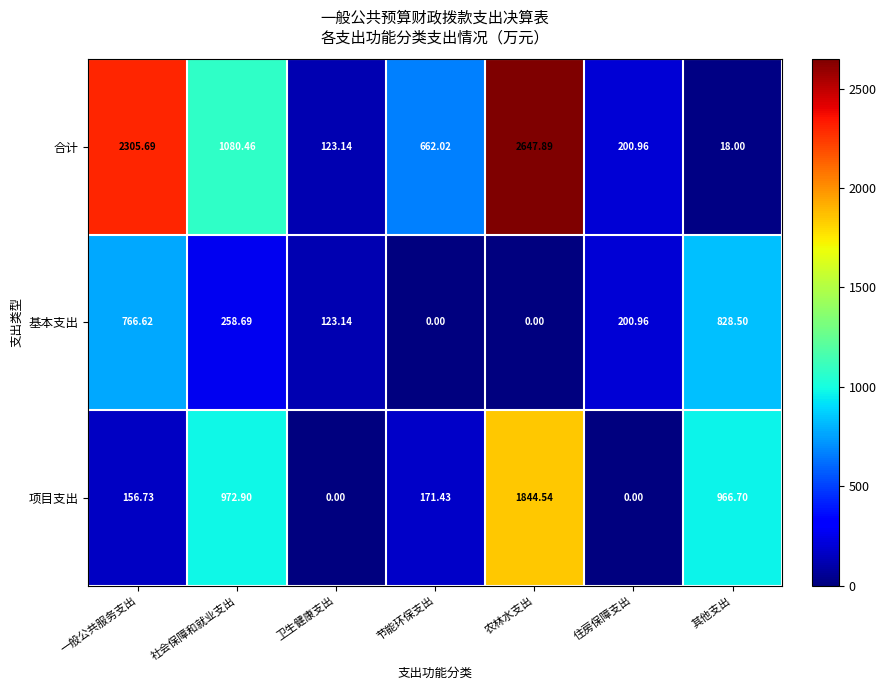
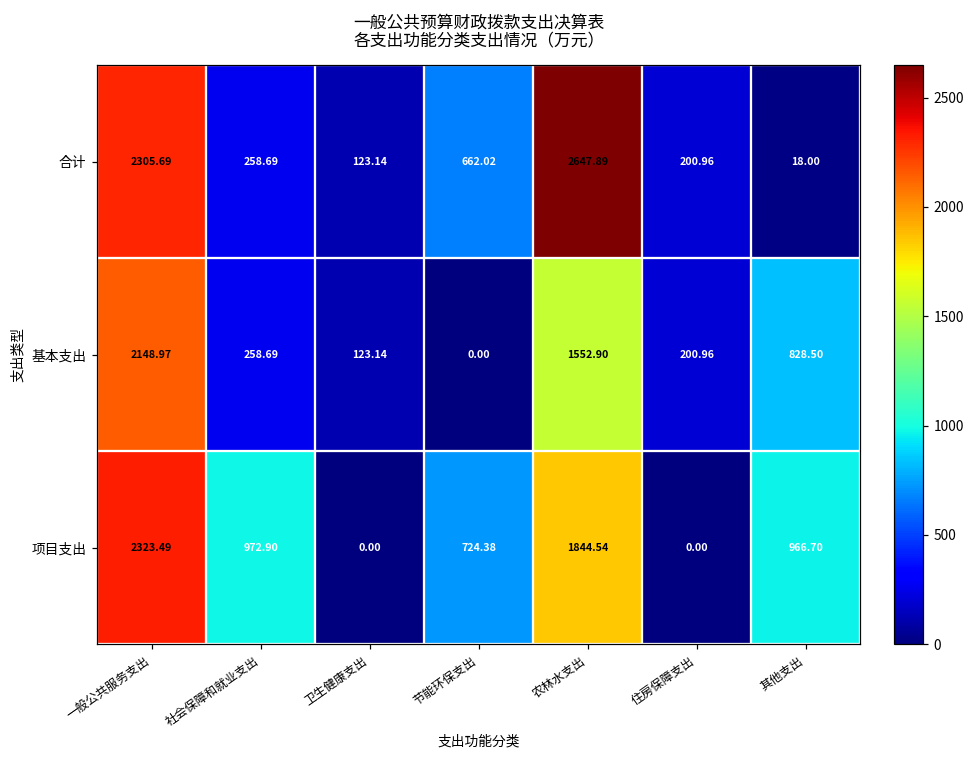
合计, 社会保障和就业支出: 1080.46 -> 258.69
基本支出, 一般公共服务支出: 766.62 -> 2148.97
基本支出, 农林水支出: 0.00 -> 1552.90
项目支出, 一般公共服务支出: 156.73 -> 2323.49
项目支出, 节能环保支出: 171.43 -> 724.38
